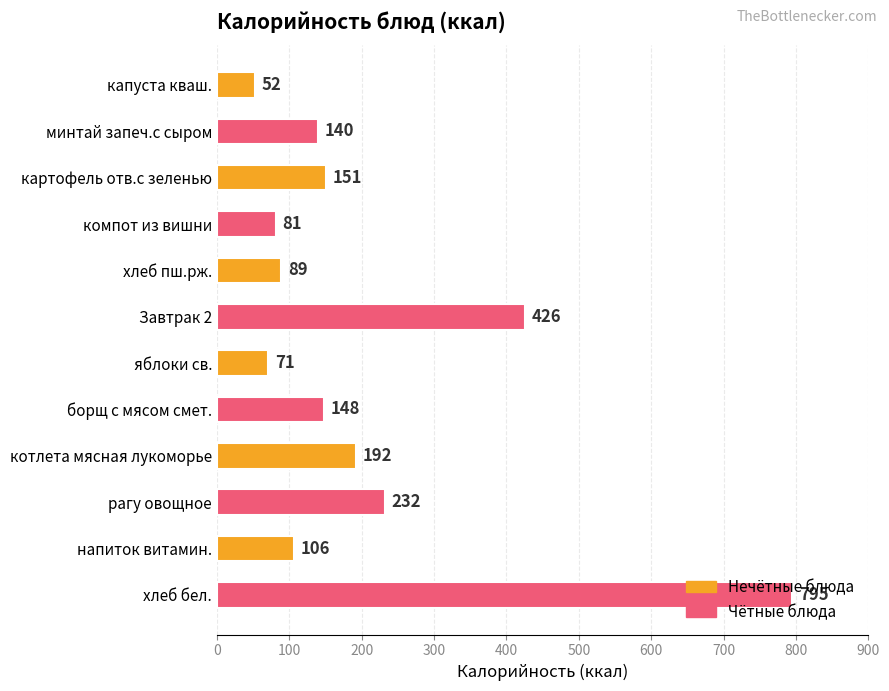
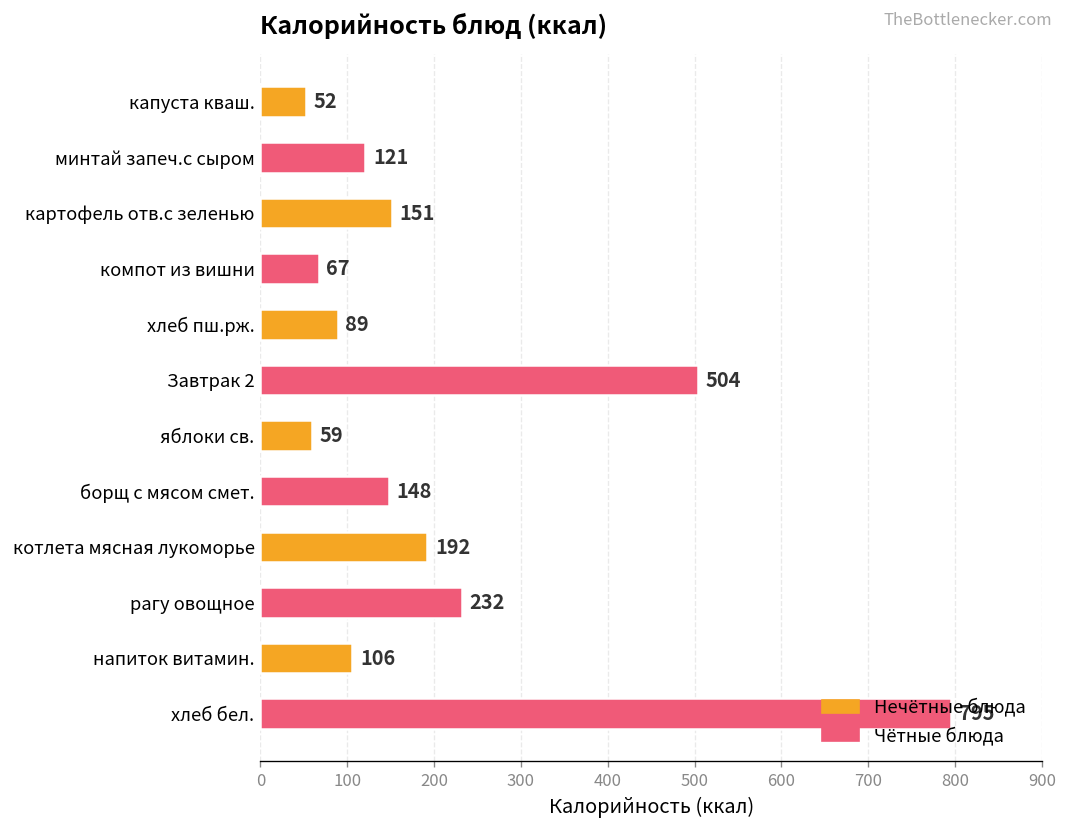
минтай запеч.с сыром: 140 -> 121
компот из вишни: 81 -> 67
Завтрак 2: 426 -> 504
яблоки св.: 71 -> 59
